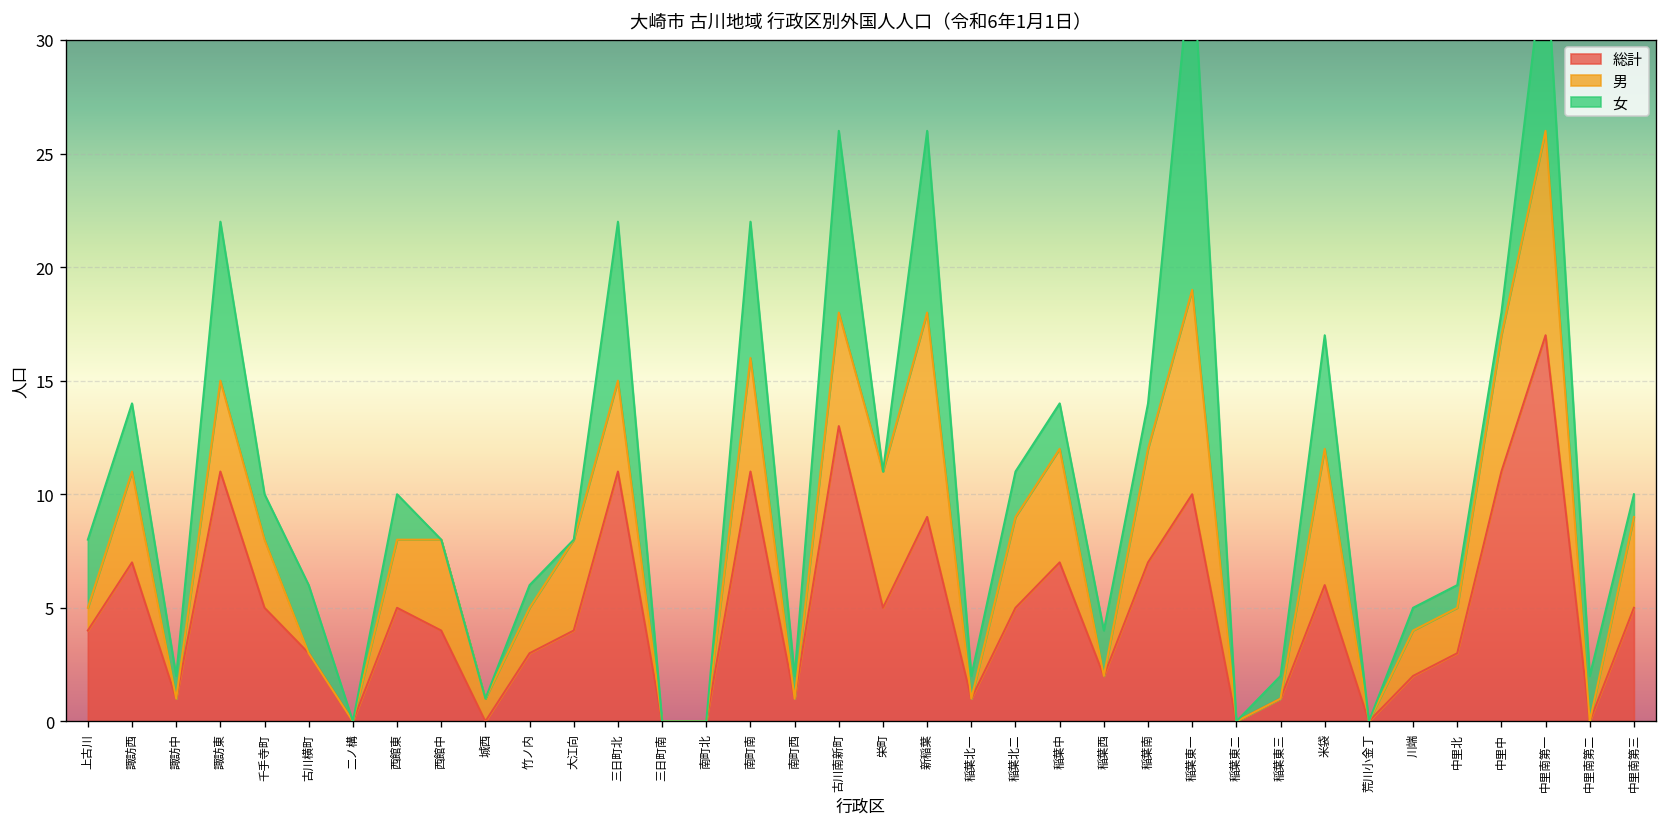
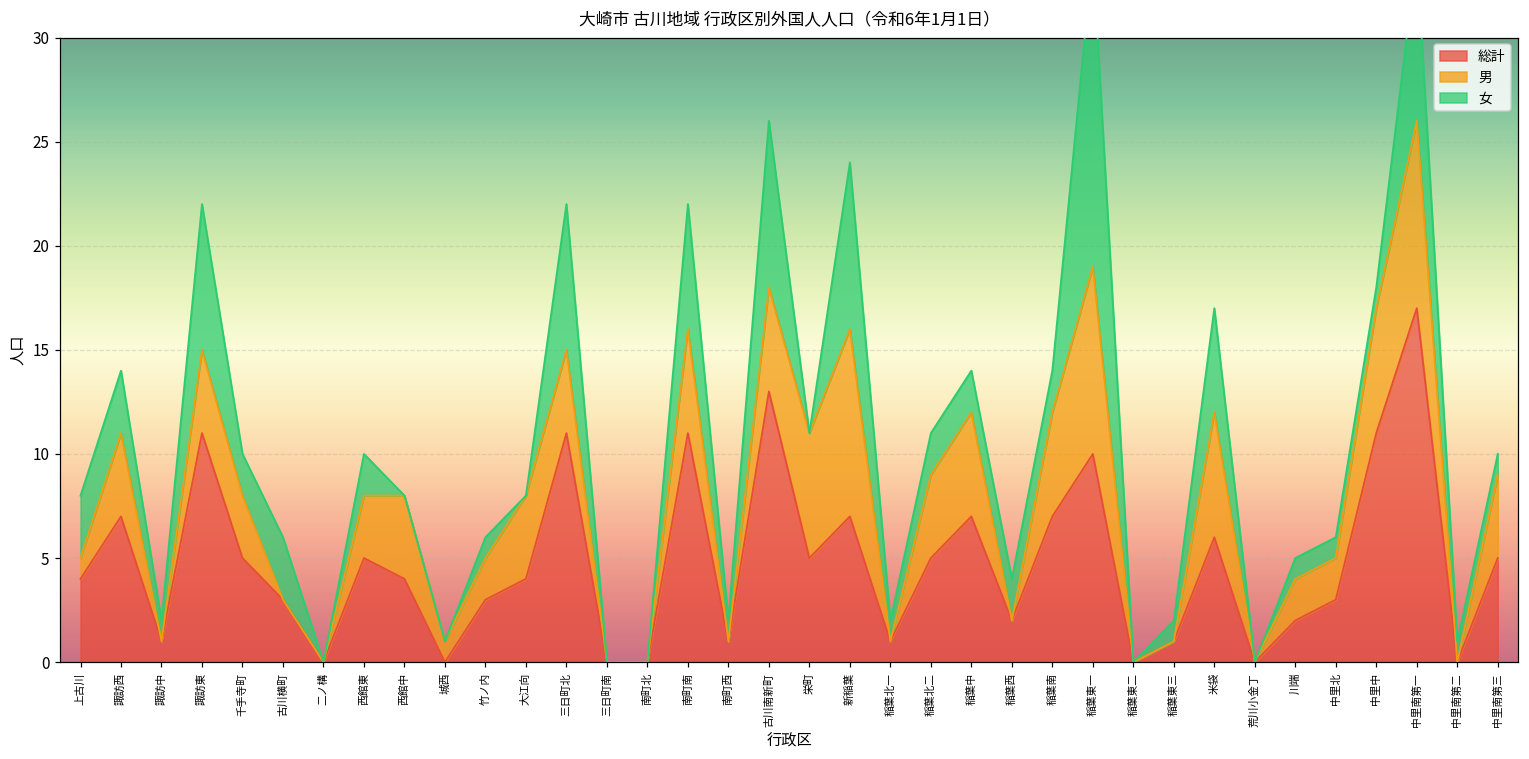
総計, 新稲葉: 9 -> 7
女, 中里南第二: 2 -> 1
